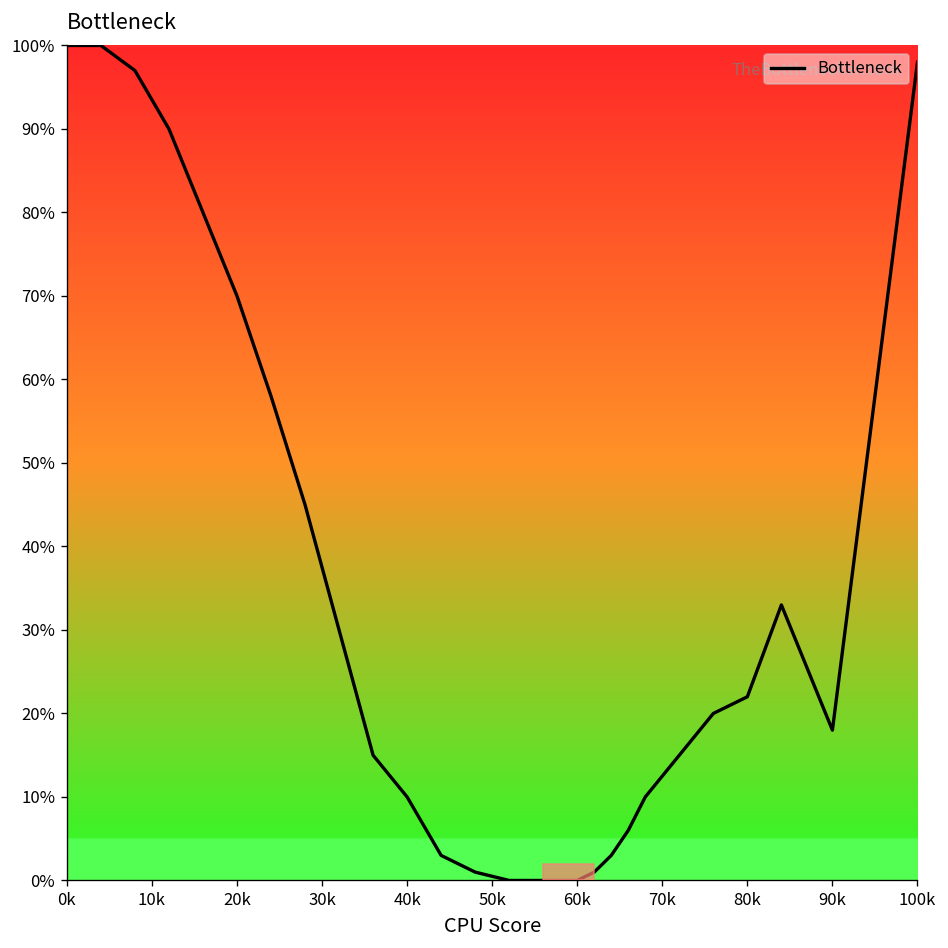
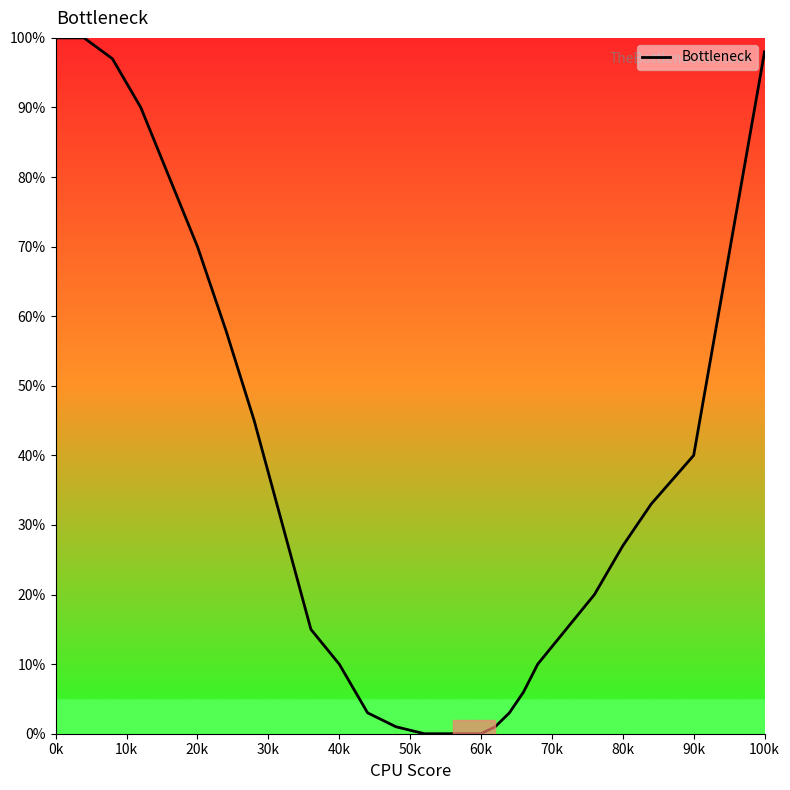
80k: 22% -> 27%
90k: 18% -> 40%
